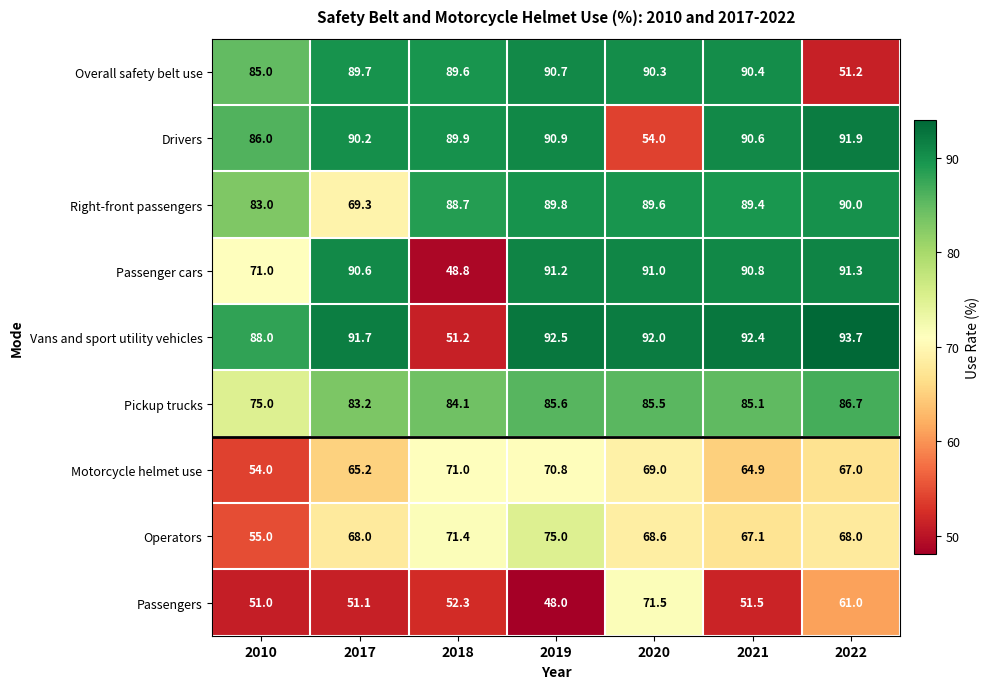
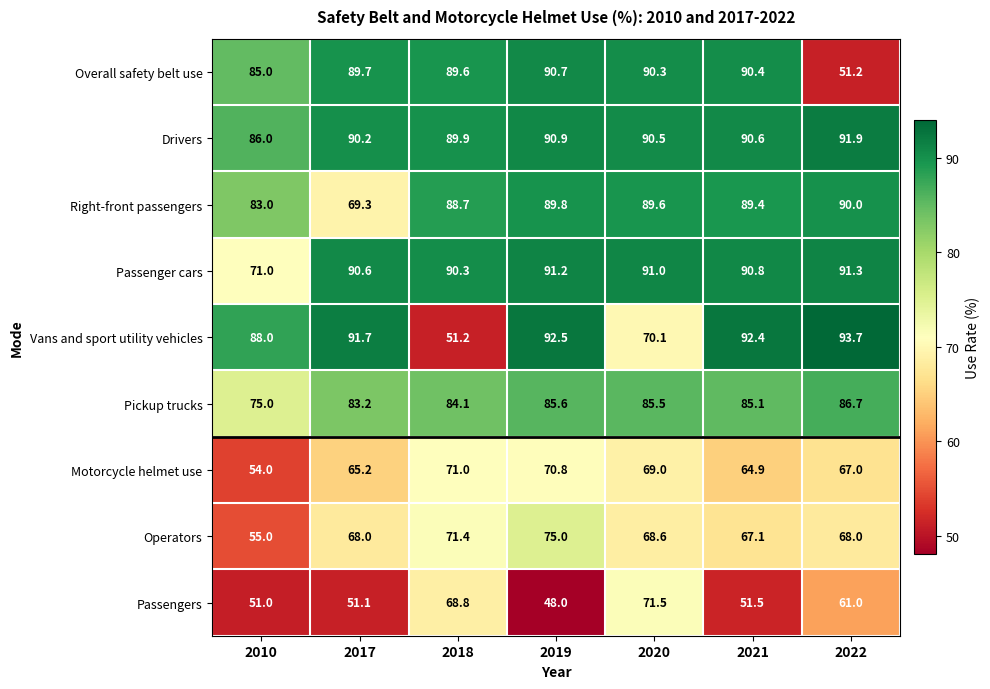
Drivers, 2020: 54.0 -> 90.5
Passenger cars, 2018: 48.8 -> 90.3
Vans and sport utility vehicles, 2020: 92.0 -> 70.1
Passengers, 2018: 52.3 -> 68.8
